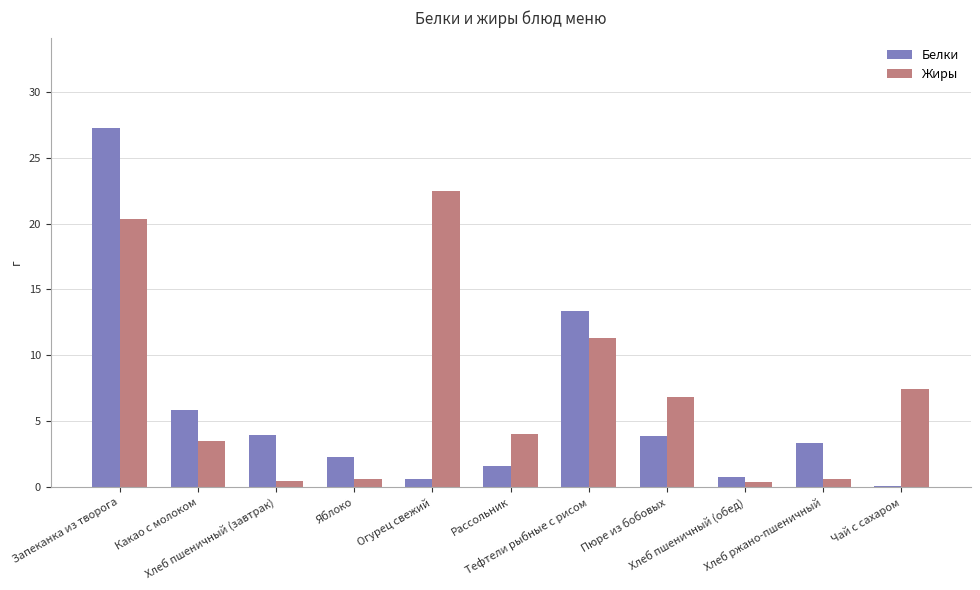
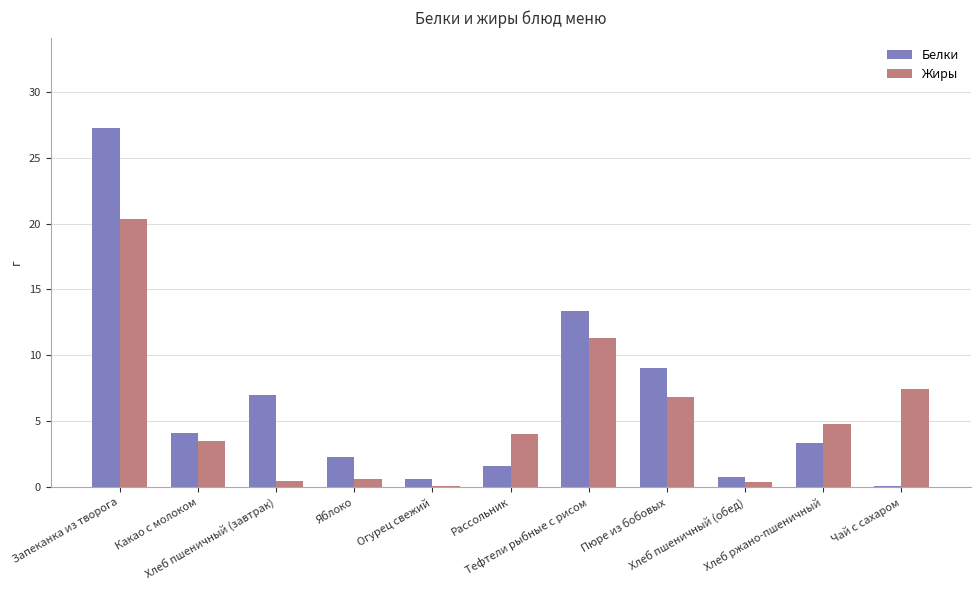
Белки, Какао с молоком: 5.8 -> 4.1
Белки, Хлеб пшеничный (завтрак): 4.0 -> 7.0
Жиры, Огурец свежий: 22.5 -> 0.1
Белки, Пюре из бобовых: 3.9 -> 9.1
Жиры, Хлеб ржано-пшеничный: 0.7 -> 4.8
